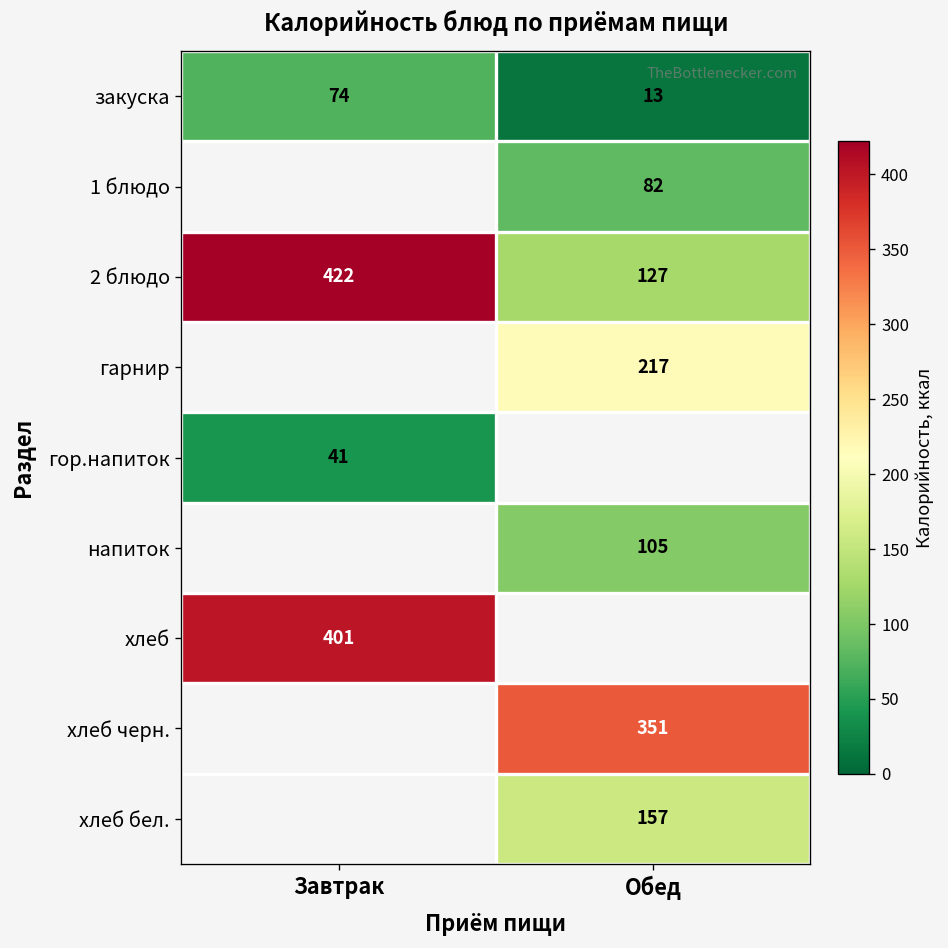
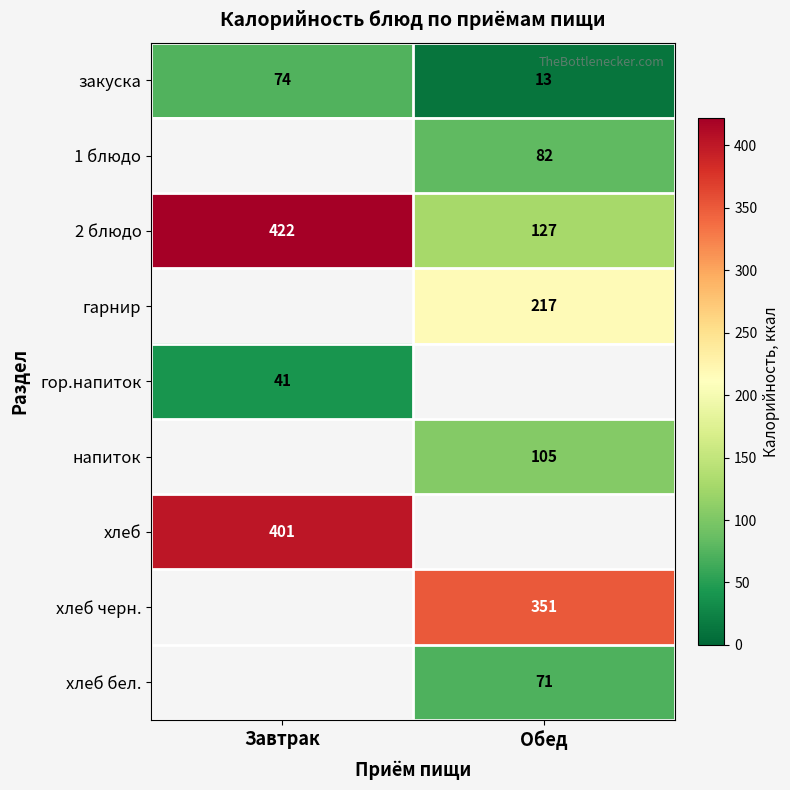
хлеб бел., Обед: 157 -> 71
